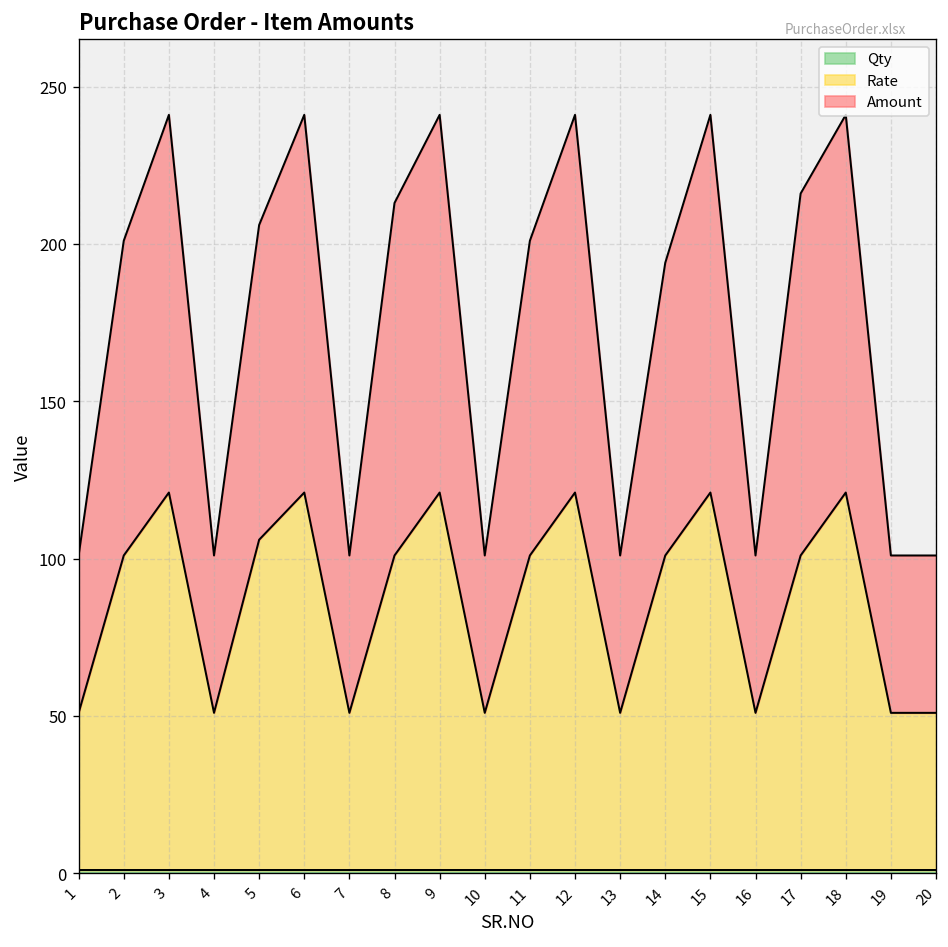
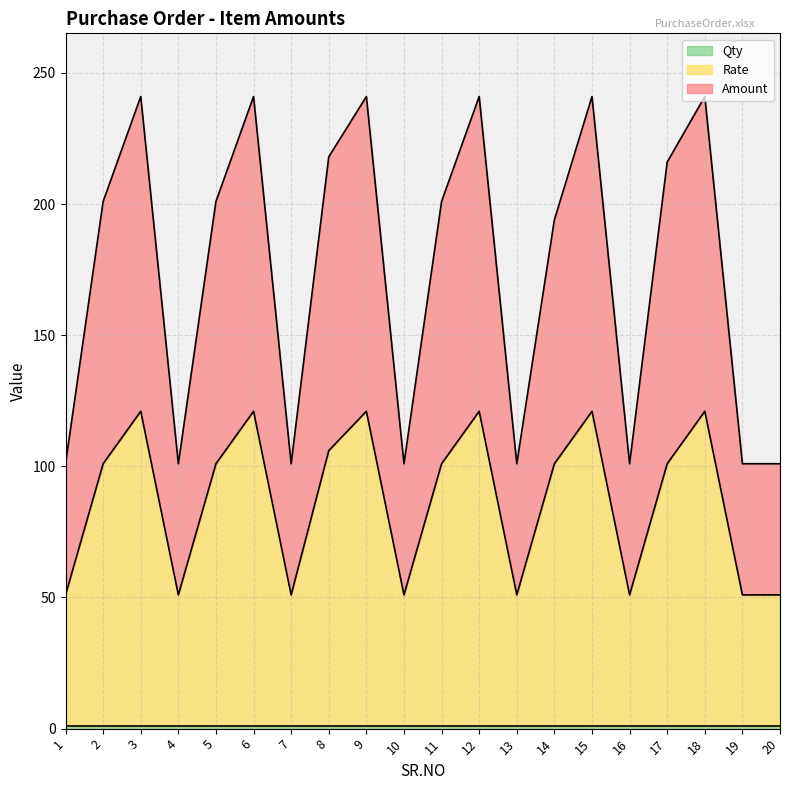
Rate, 5: 106 -> 101
Rate, 8: 101 -> 106
